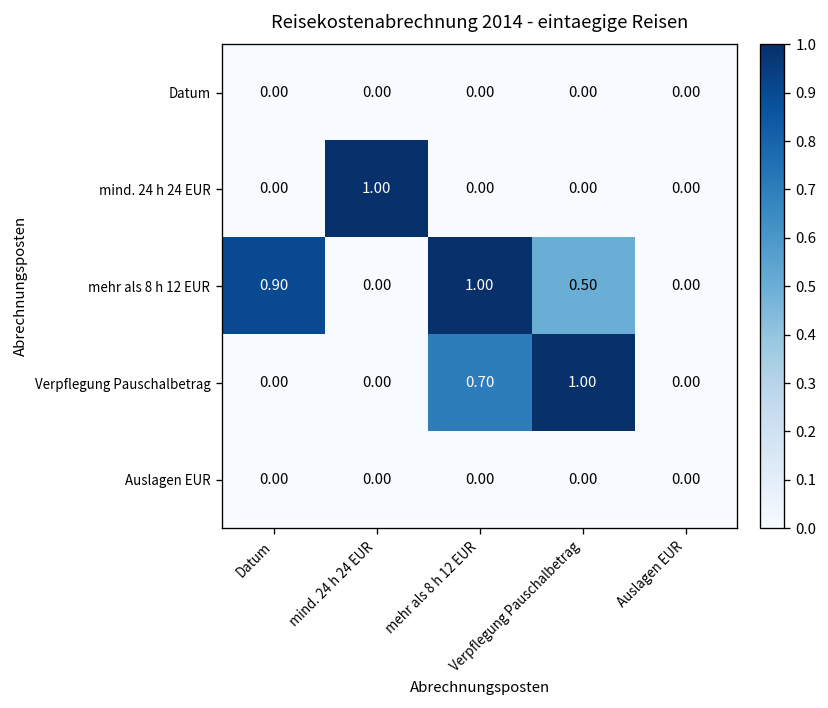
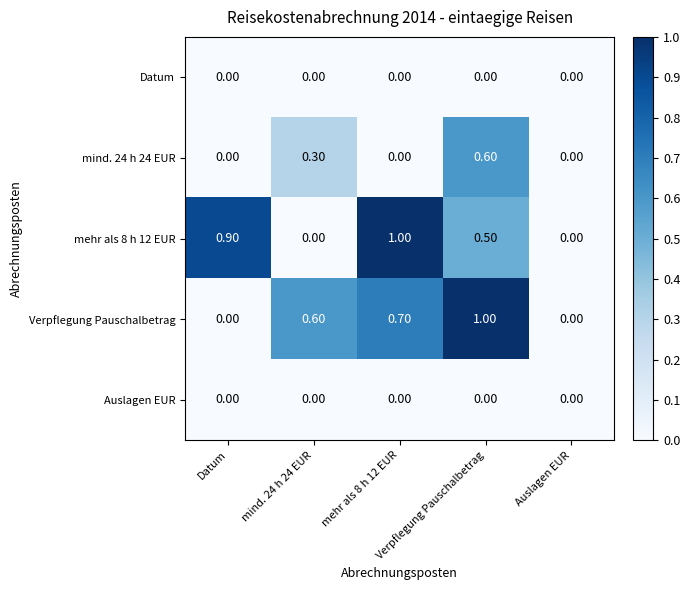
mind. 24 h 24 EUR, mind. 24 h 24 EUR: 1.00 -> 0.30
mind. 24 h 24 EUR, Verpflegung Pauschalbetrag: 0.00 -> 0.60
Verpflegung Pauschalbetrag, mind. 24 h 24 EUR: 0.00 -> 0.60
